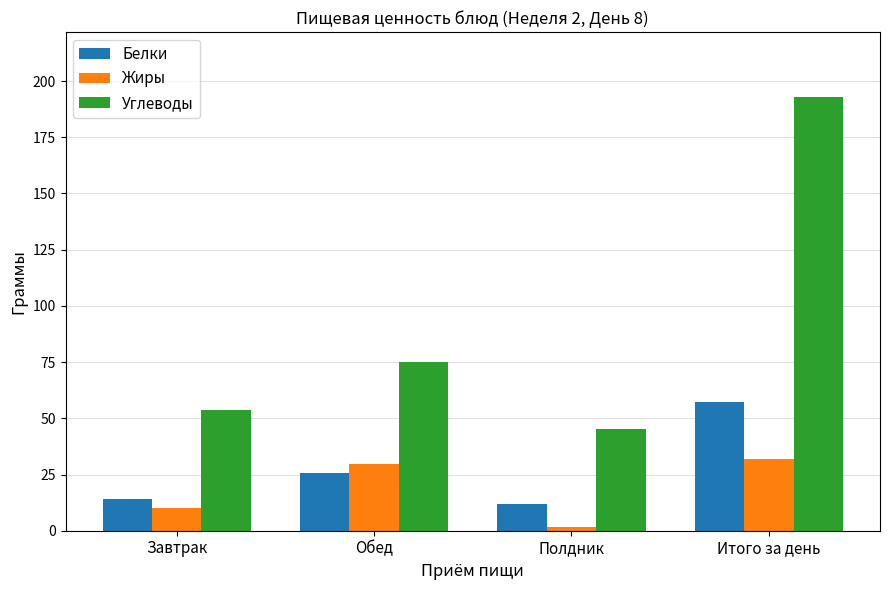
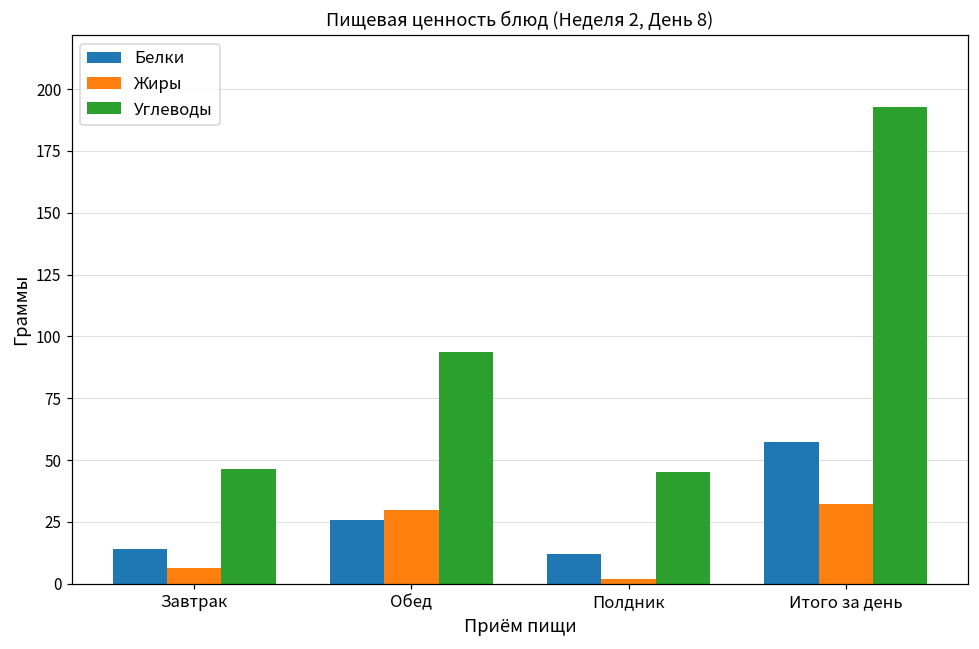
Жиры, Завтрак: 10 -> 6
Углеводы, Завтрак: 54 -> 46
Углеводы, Обед: 75 -> 94
